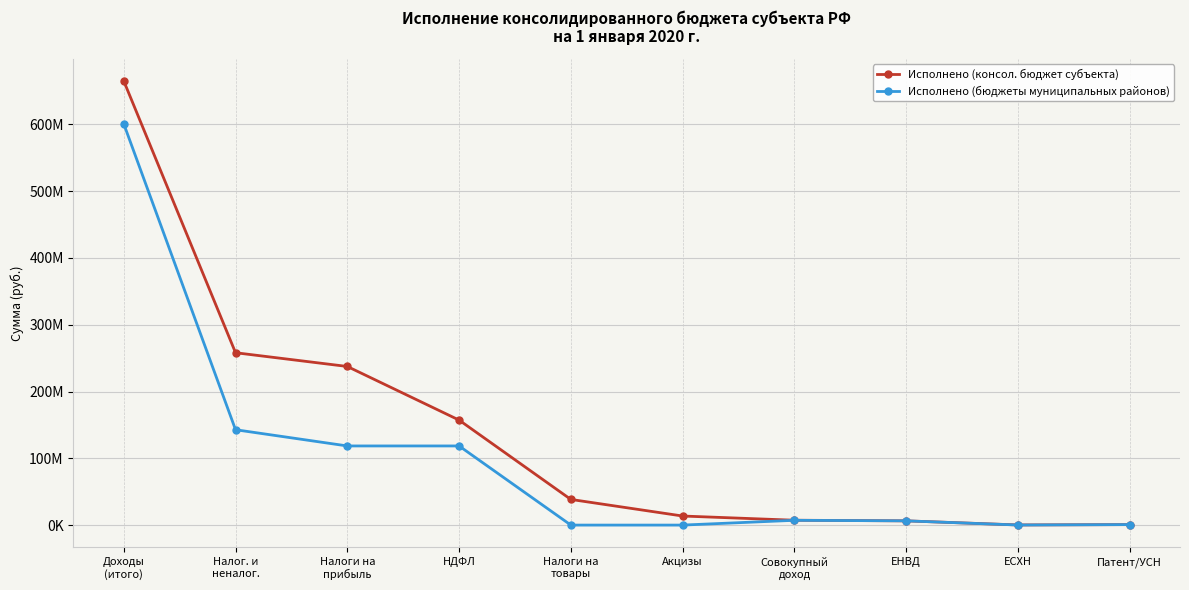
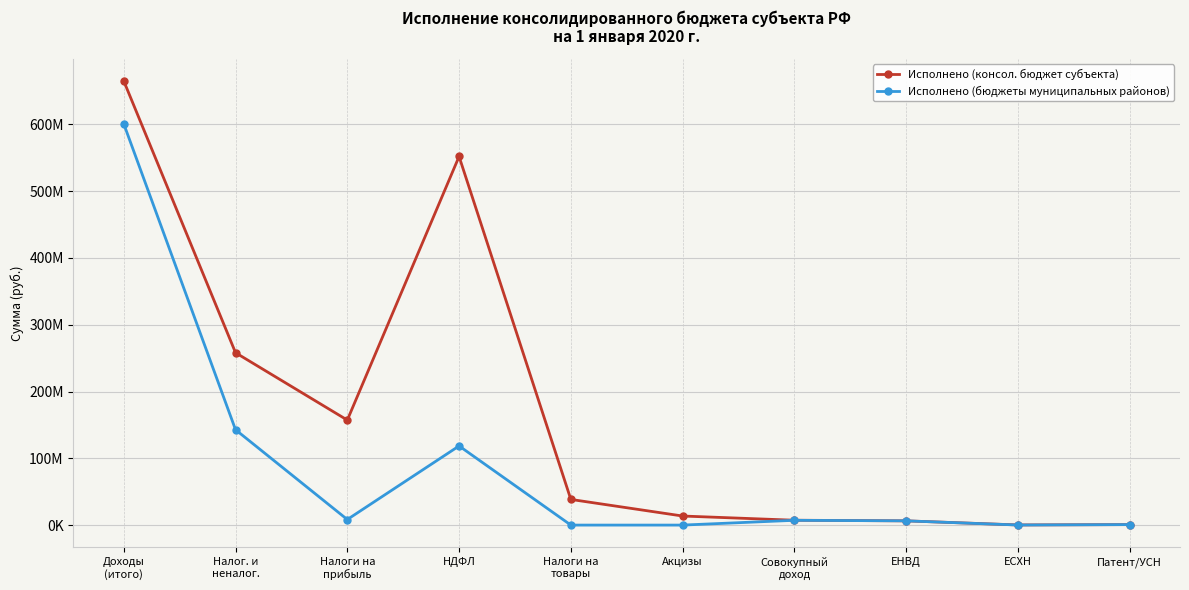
Исполнено (консол. бюджет субъекта), Налоги на прибыль: 240000000 -> 160000000
Исполнено (бюджеты муниципальных районов), Налоги на прибыль: 120000000 -> 10000000
Исполнено (консол. бюджет субъекта), НДФЛ: 160000000 -> 550000000
